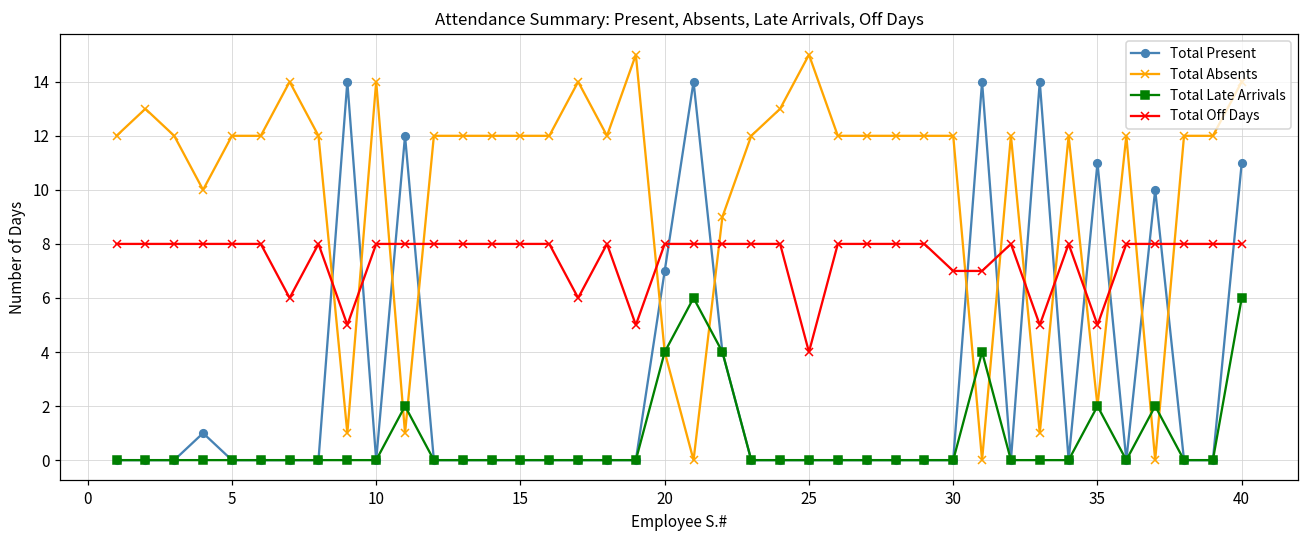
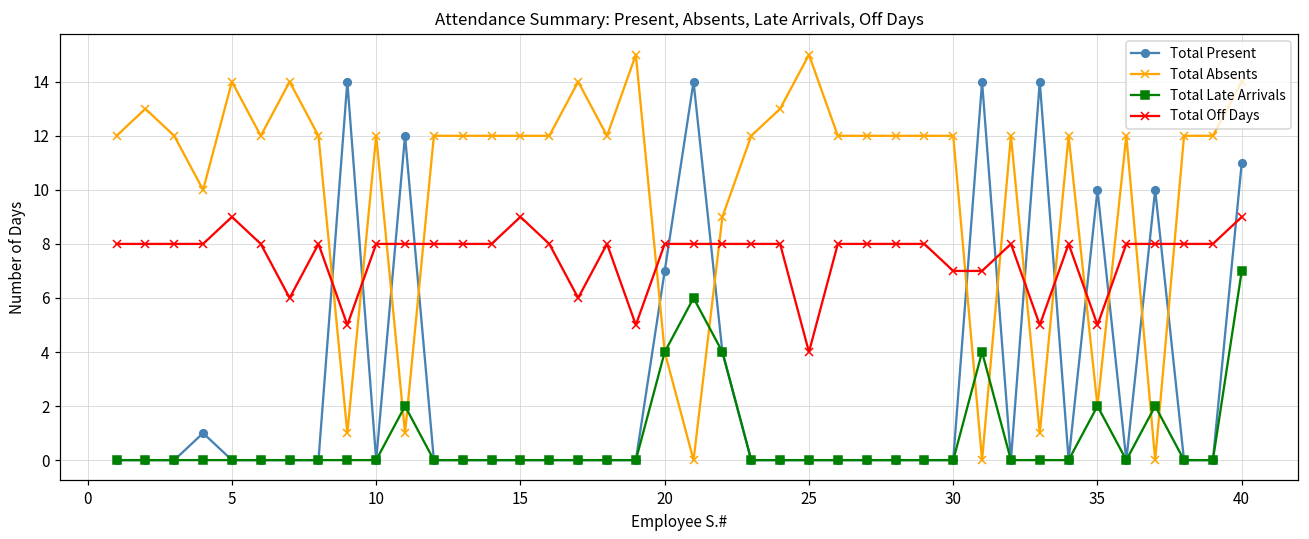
Total Absents, 5: 12 -> 14
Total Off Days, 5: 8 -> 9
Total Absents, 10: 14 -> 12
Total Off Days, 15: 8 -> 9
Total Present, 35: 11 -> 10
Total Late Arrivals, 40: 6 -> 7
Total Off Days, 40: 8 -> 9
